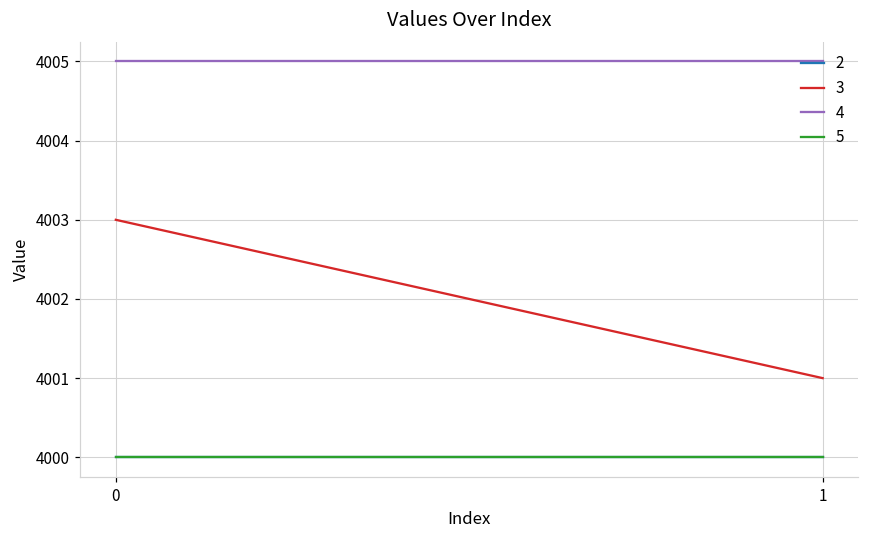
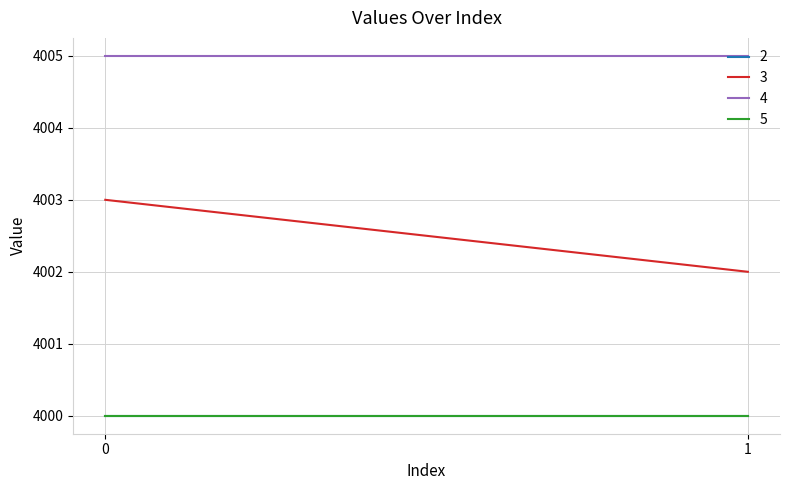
3, 1: 4001 -> 4002
